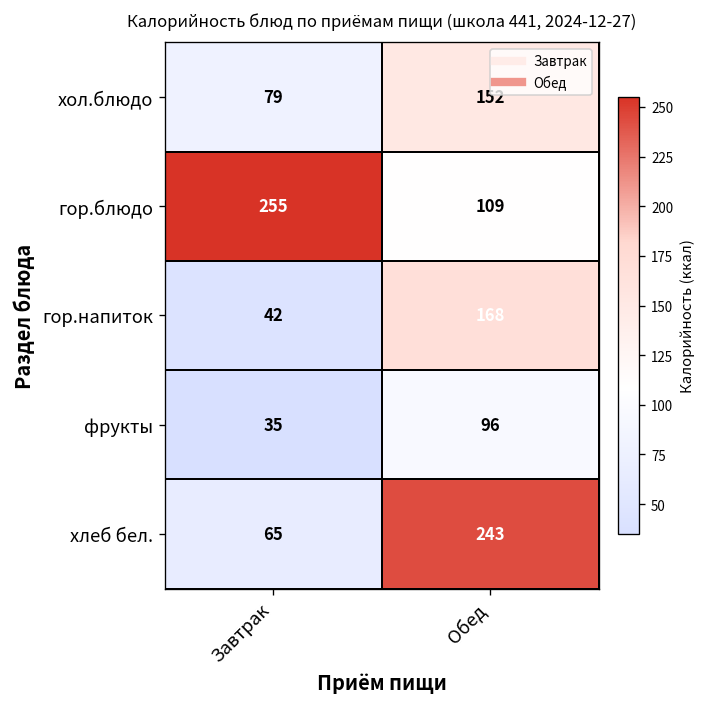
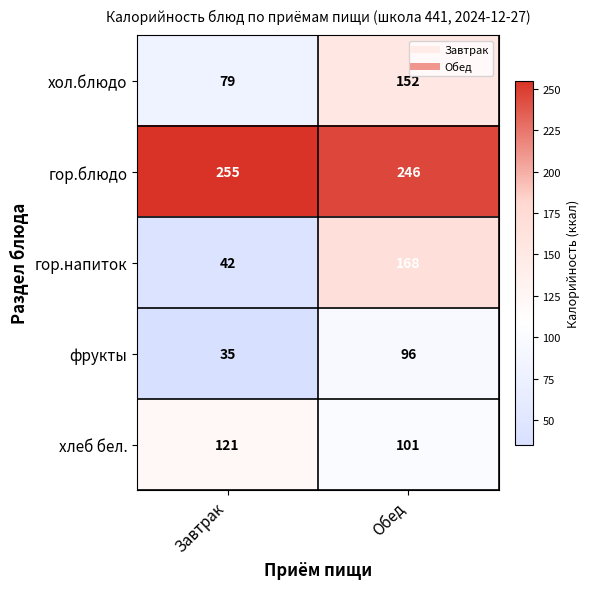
гор.блюдо, Обед: 109 -> 246
хлеб бел., Завтрак: 65 -> 121
хлеб бел., Обед: 243 -> 101
